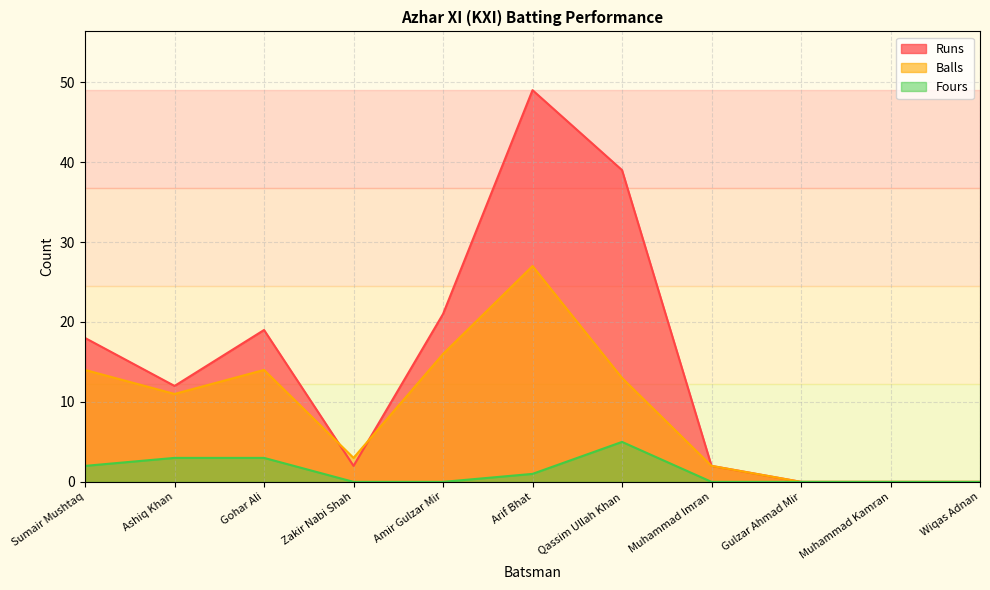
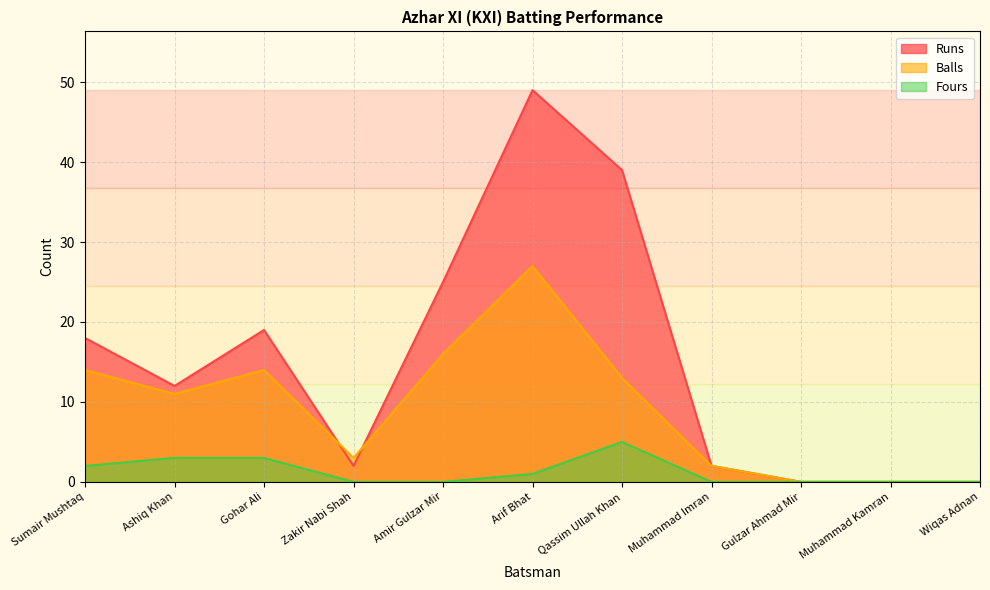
Runs, Amir Gulzar Mir: 21 -> 25
